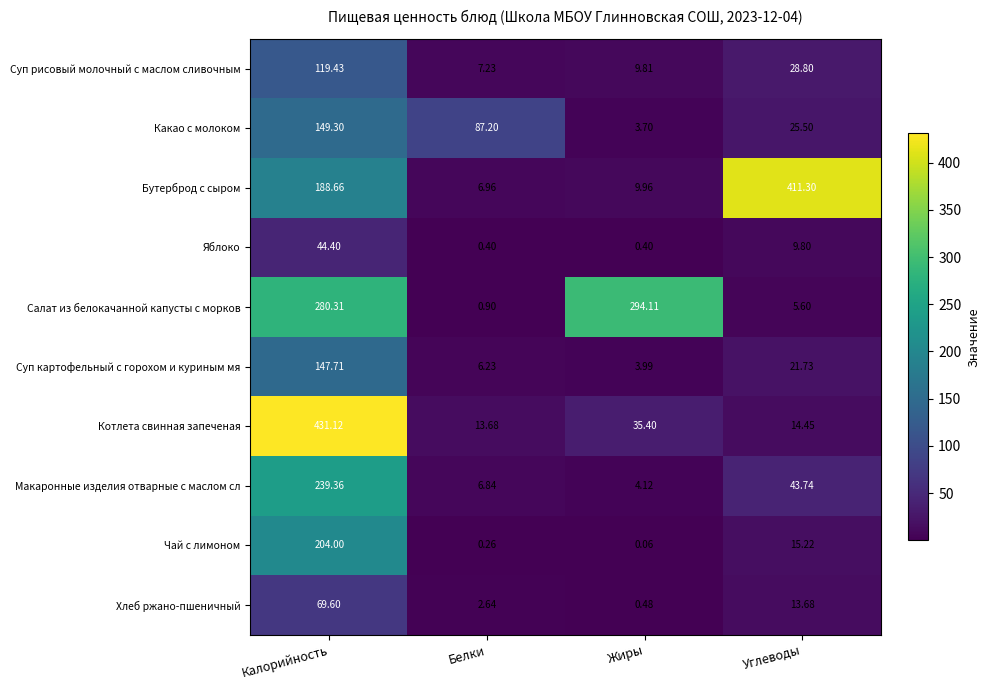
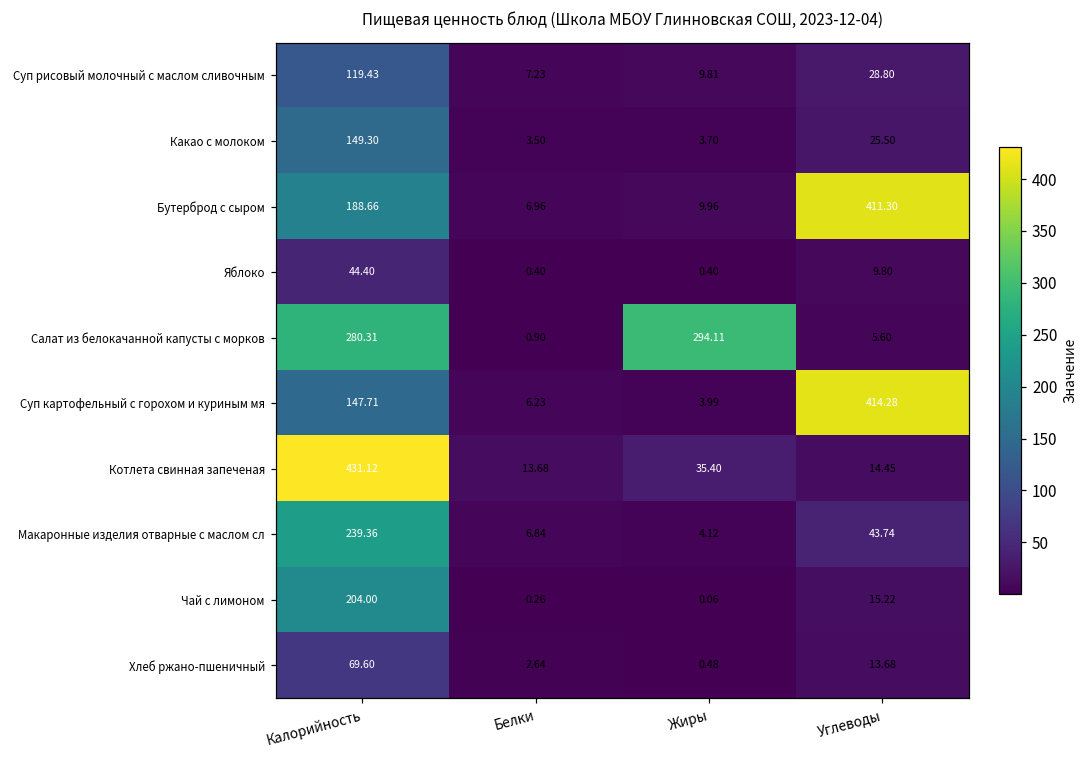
Какао с молоком, Белки: 87.20 -> 3.50
Суп картофельный с горохом и куриным мя, Углеводы: 21.73 -> 414.28
